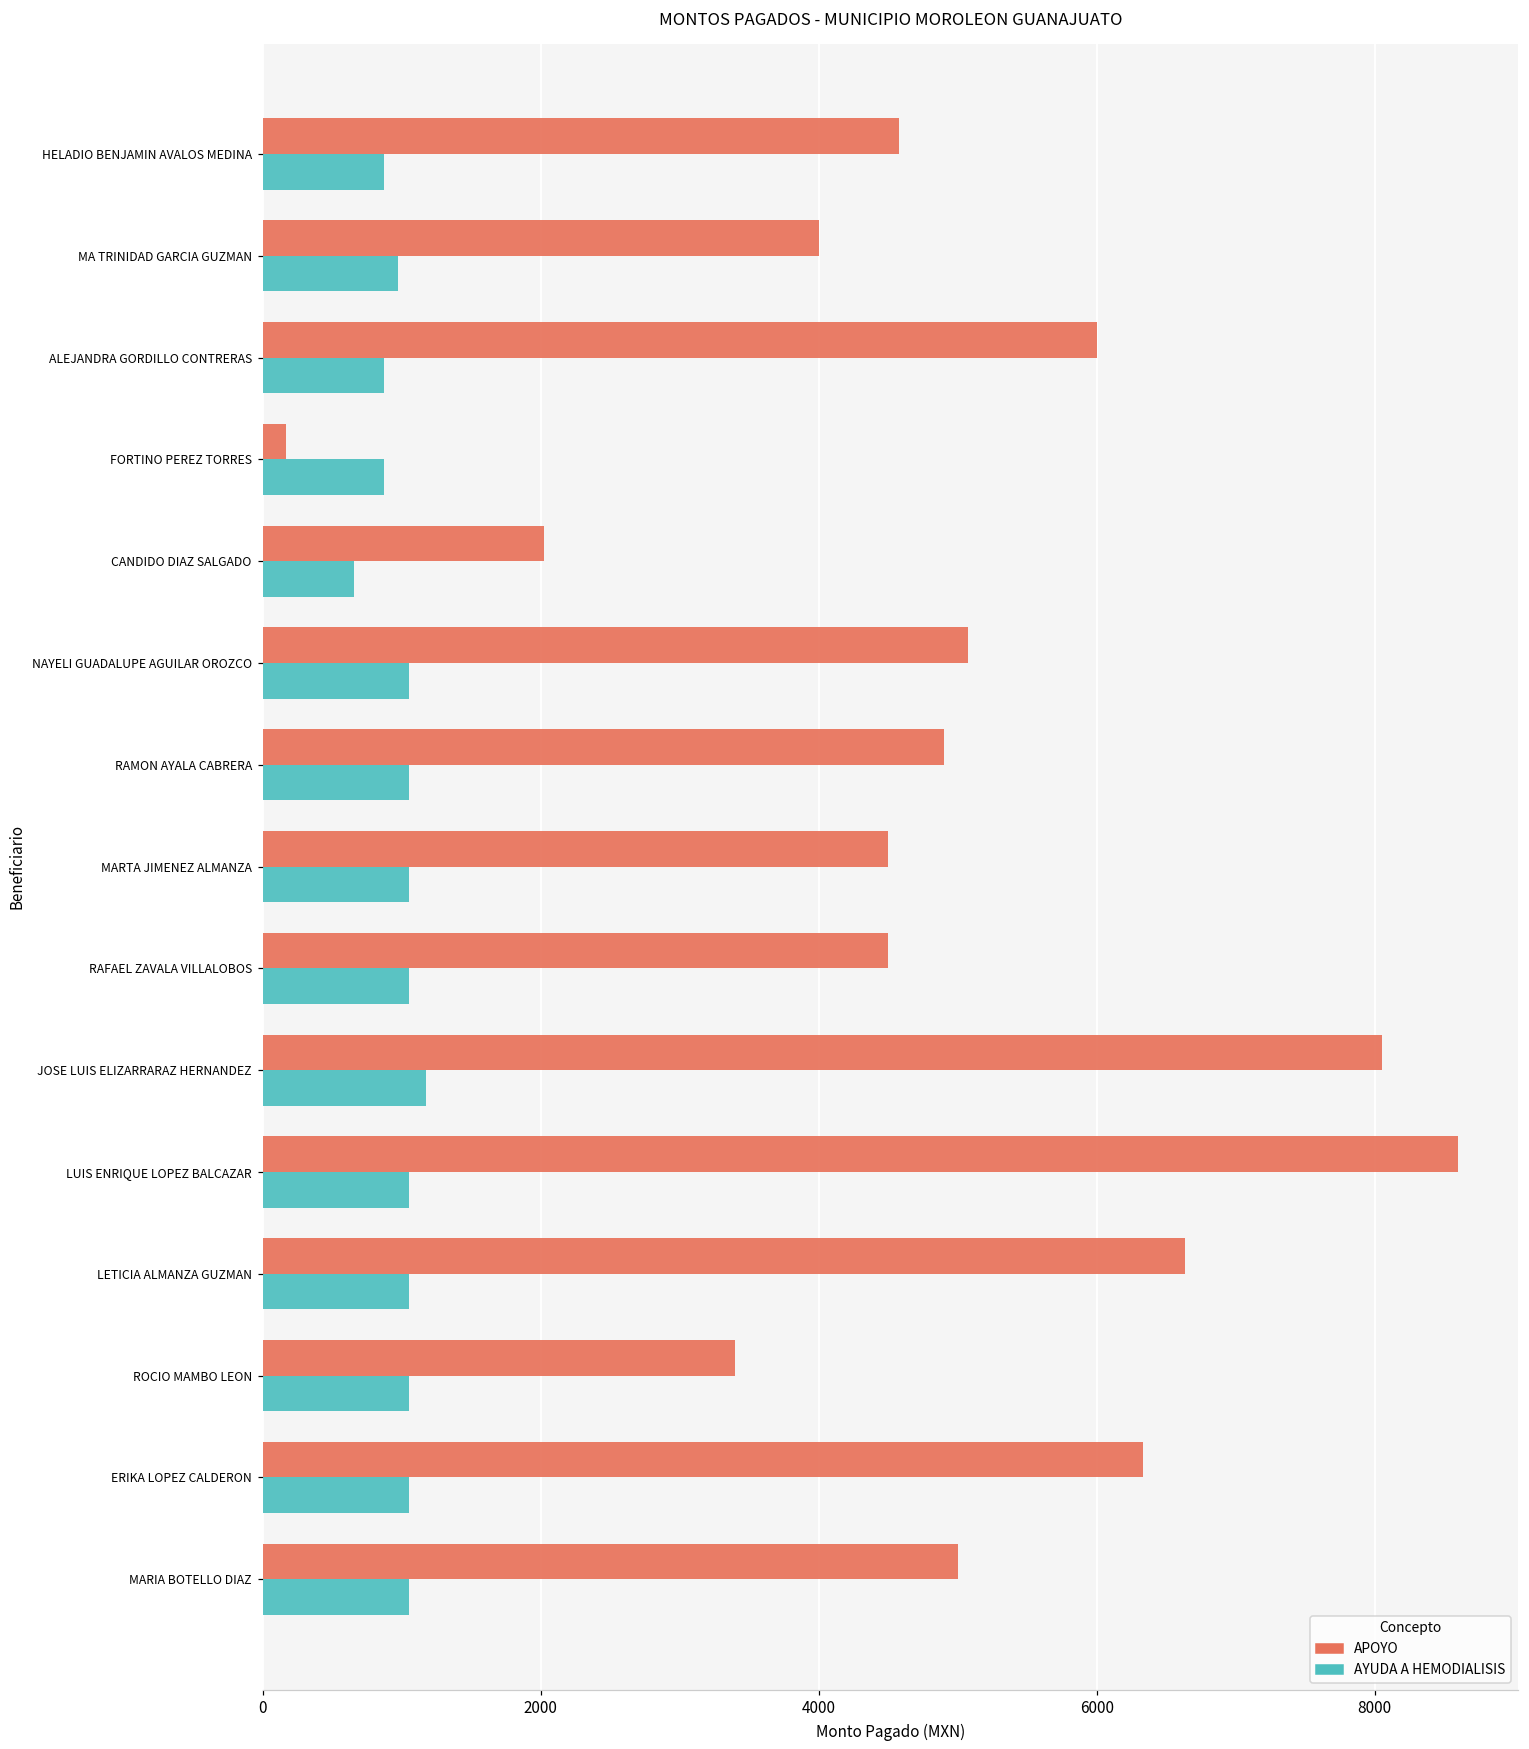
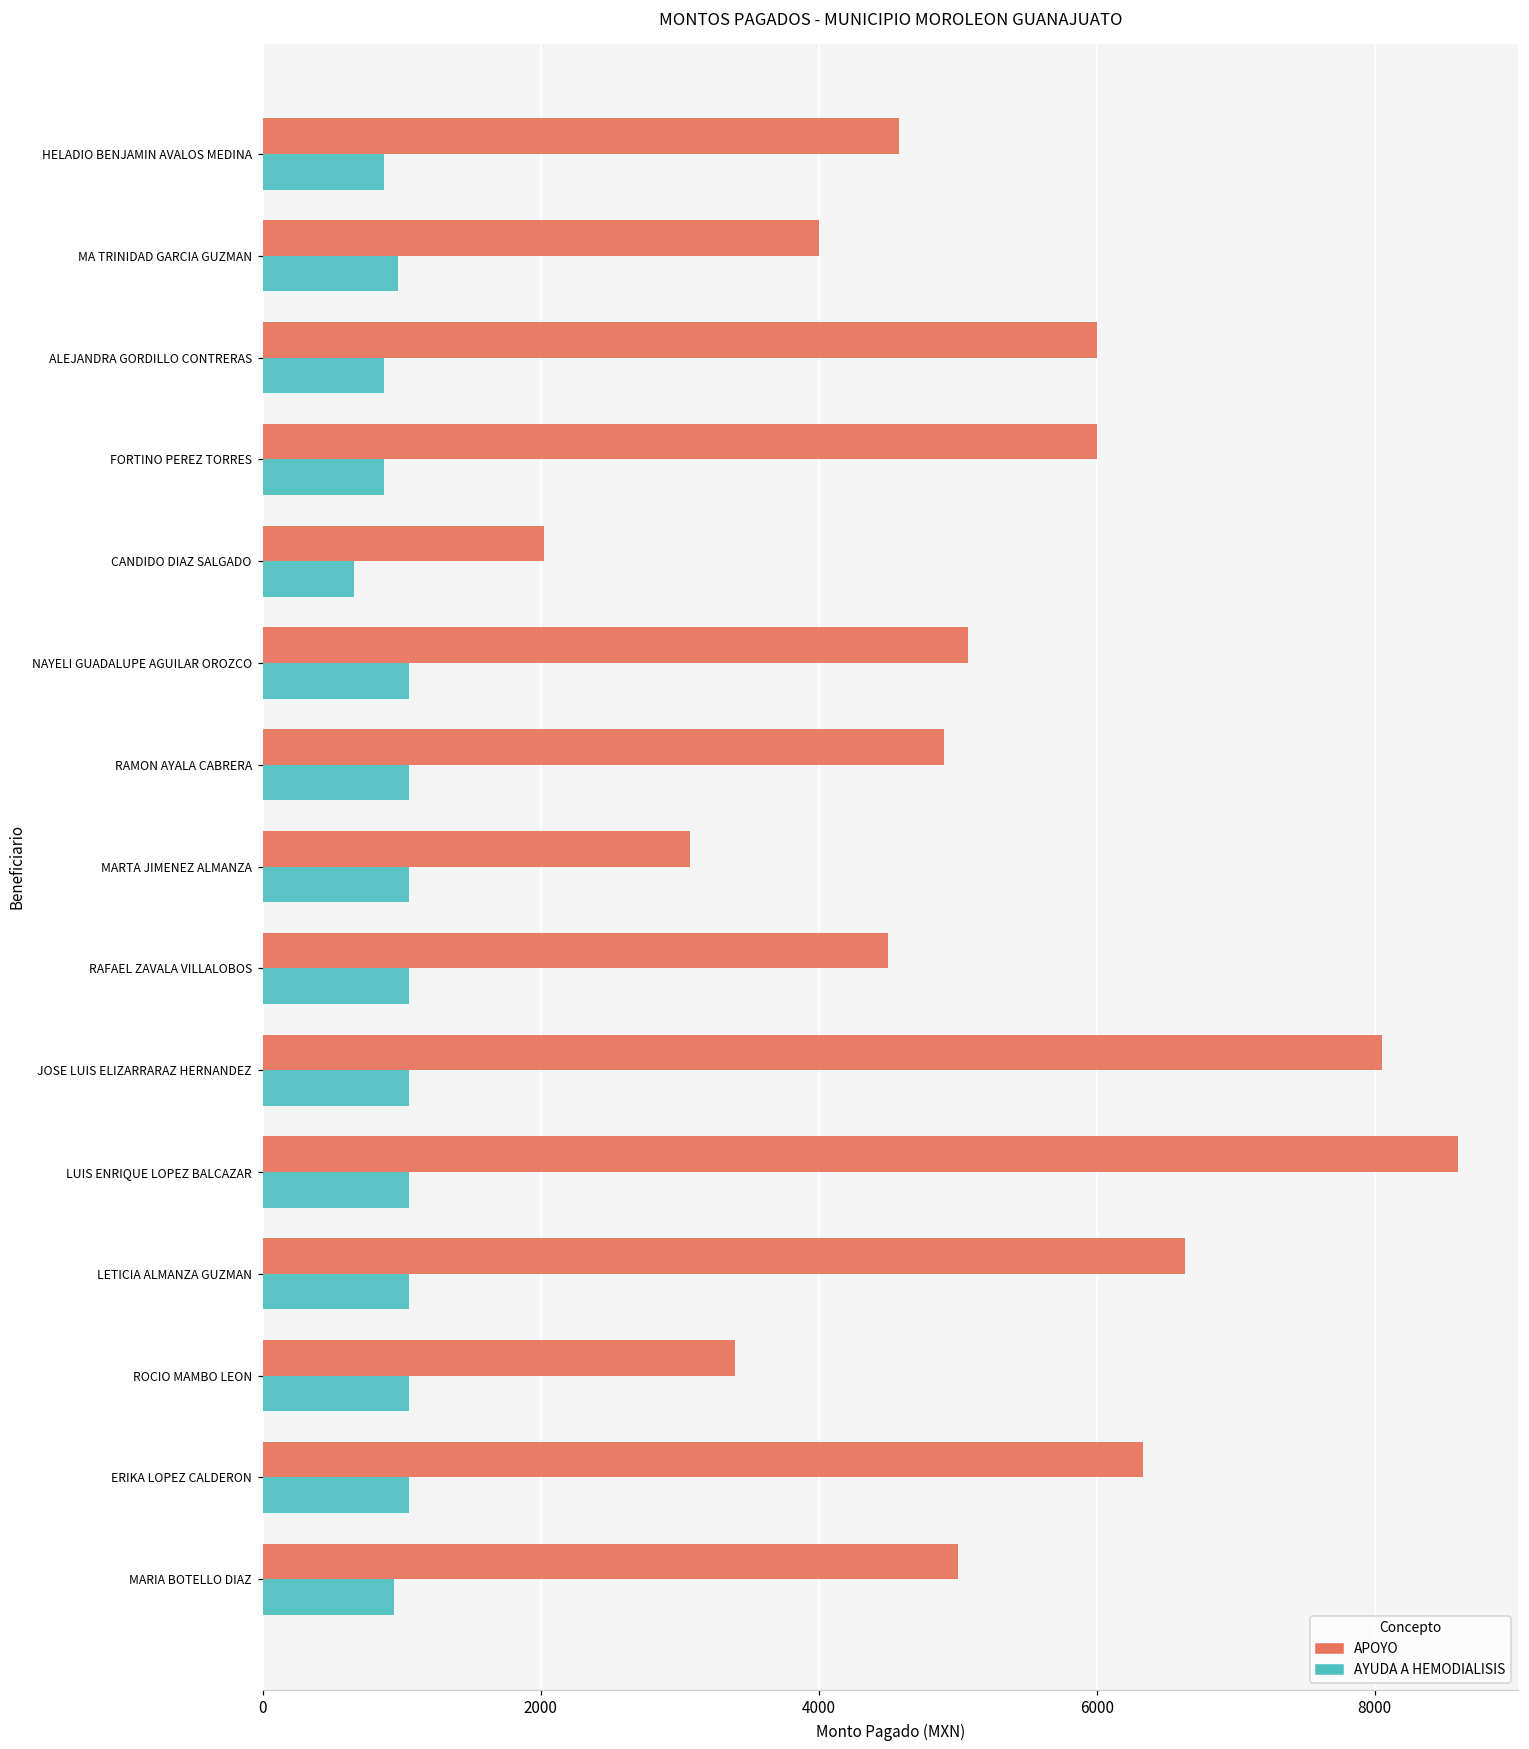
APOYO, FORTINO PEREZ TORRES: 170 -> 6000
APOYO, MARTA JIMENEZ ALMANZA: 4500 -> 3070
AYUDA A HEMODIALISIS, JOSE LUIS ELIZARRARAZ HERNANDEZ: 1170 -> 1050
AYUDA A HEMODIALISIS, MARIA BOTELLO DIAZ: 1050 -> 950
